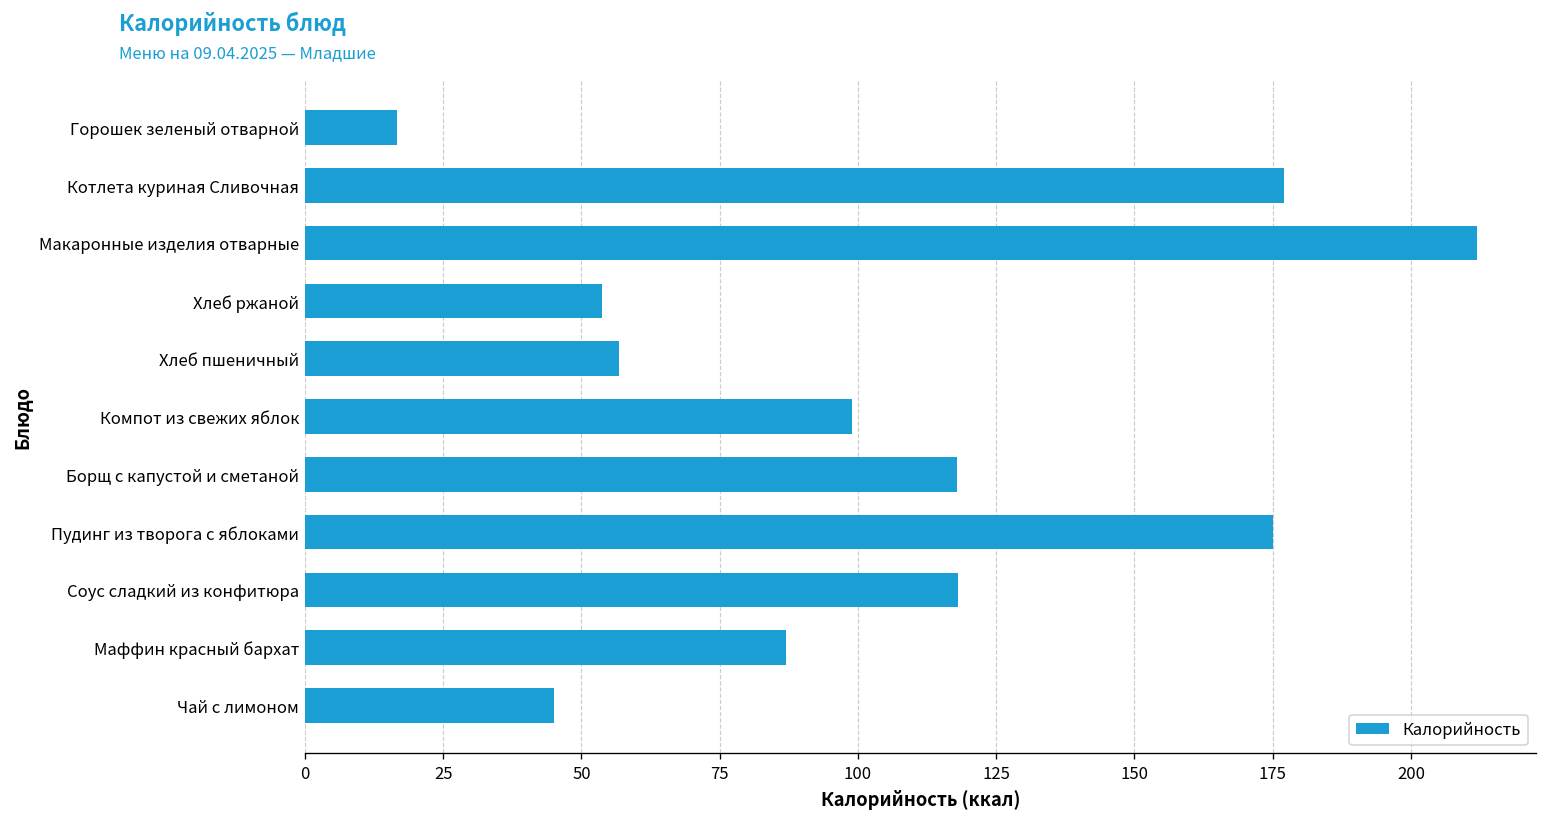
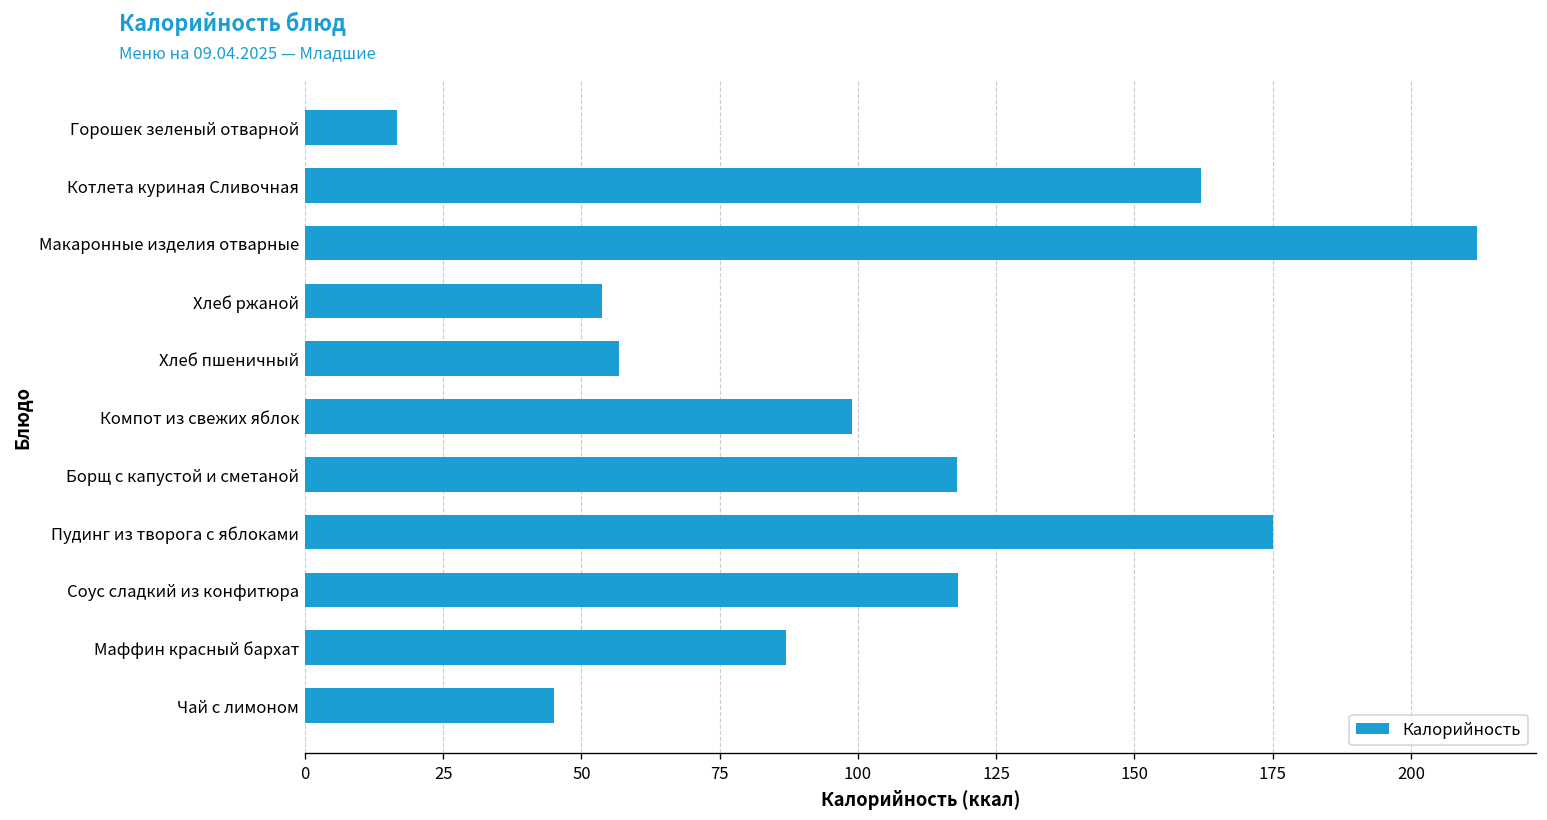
Котлета куриная Сливочная: 177 -> 162
